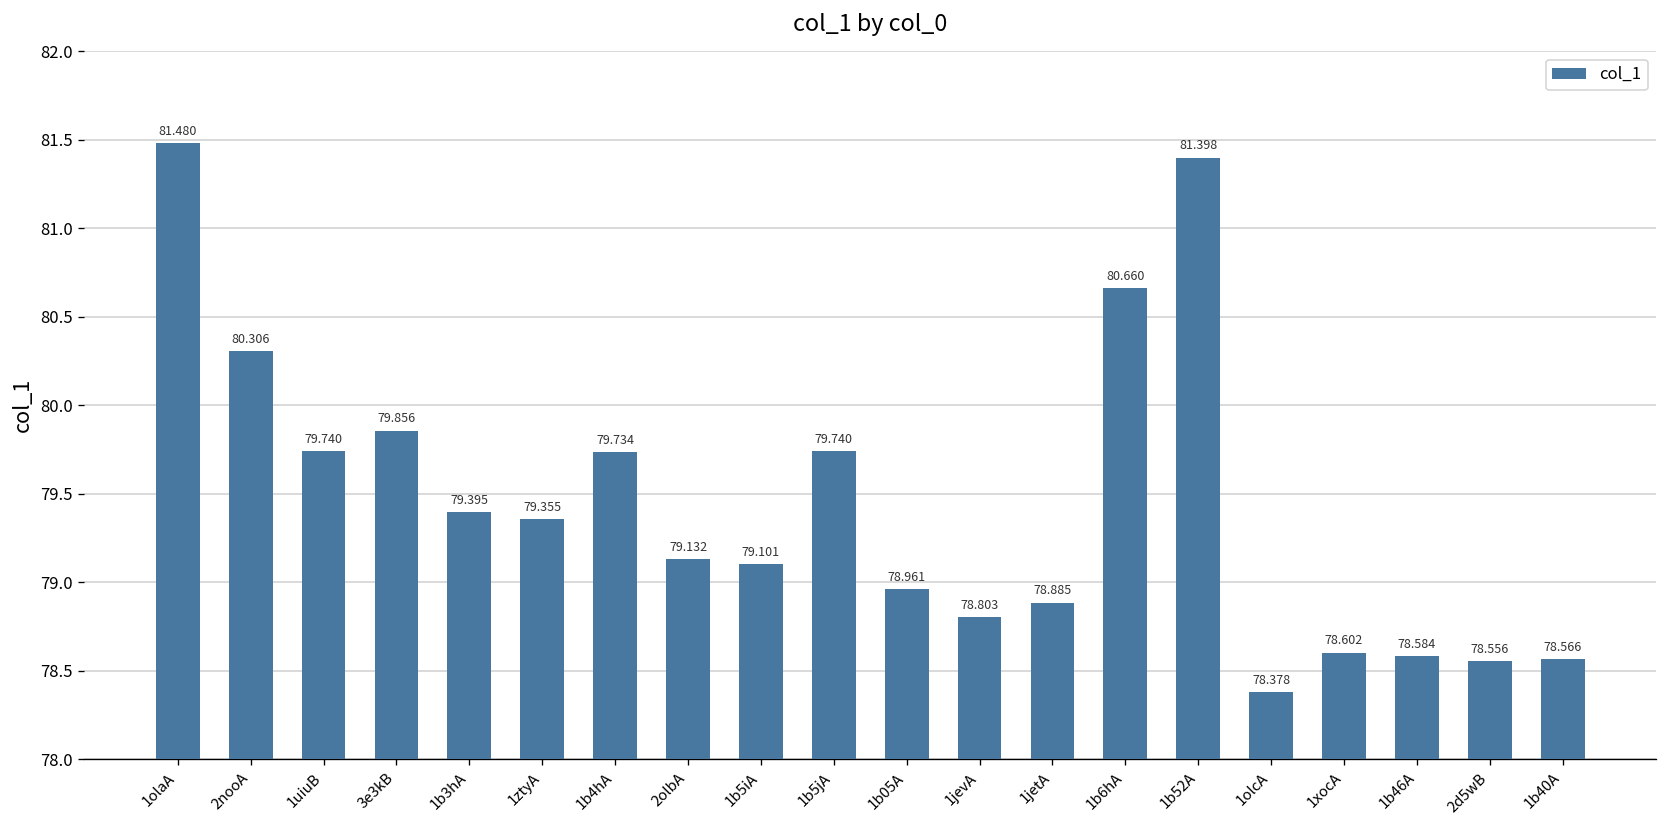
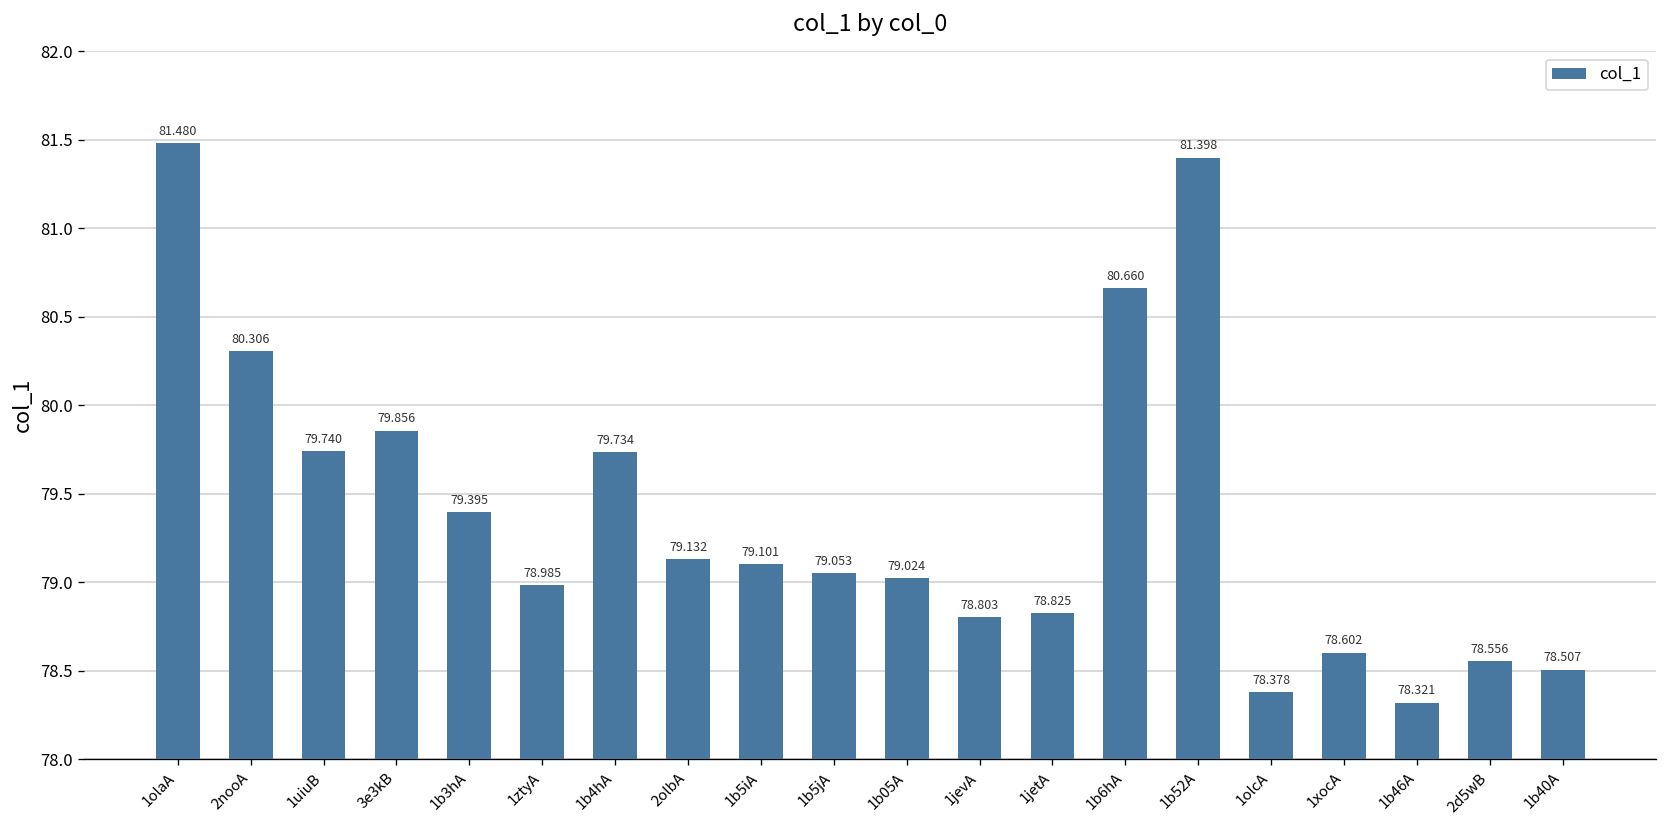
1ztyA: 79.355 -> 78.985
1b5jA: 79.740 -> 79.053
1b05A: 78.961 -> 79.024
1jetA: 78.885 -> 78.825
1b46A: 78.584 -> 78.321
1b40A: 78.566 -> 78.507
